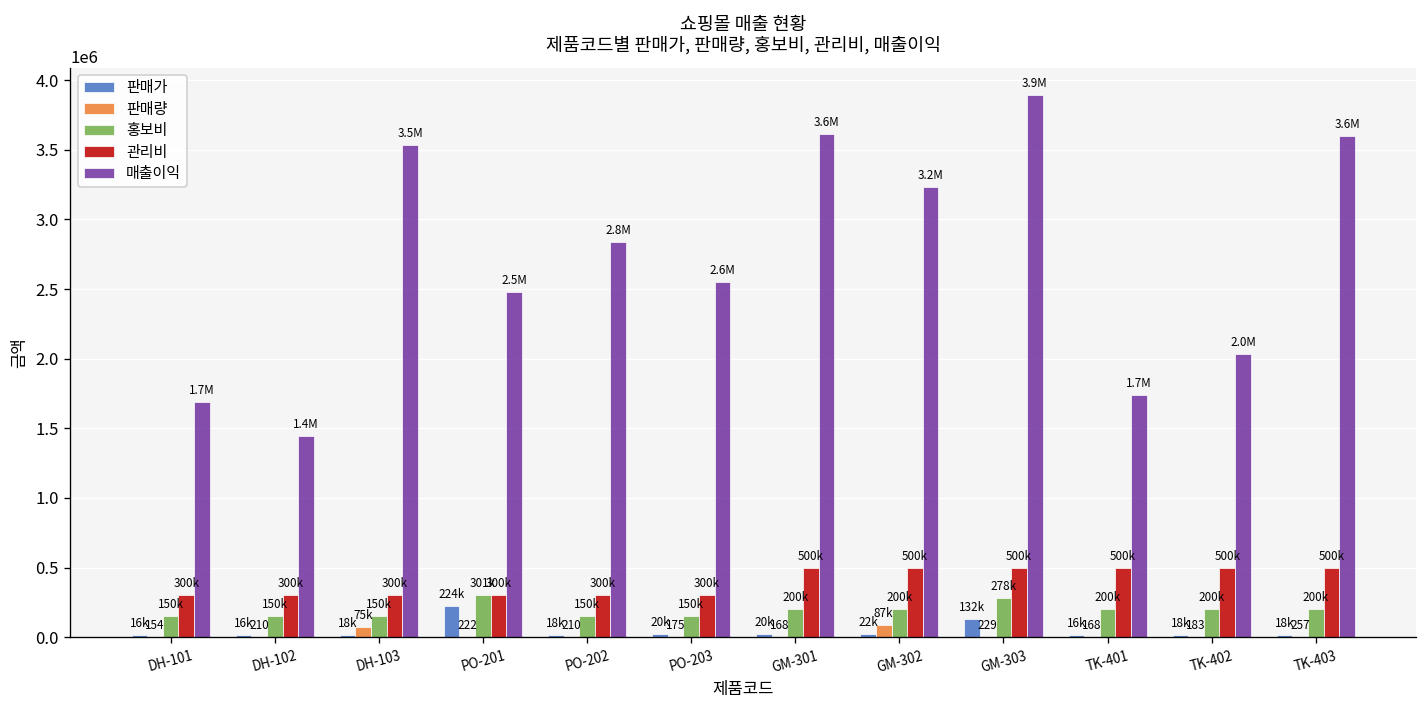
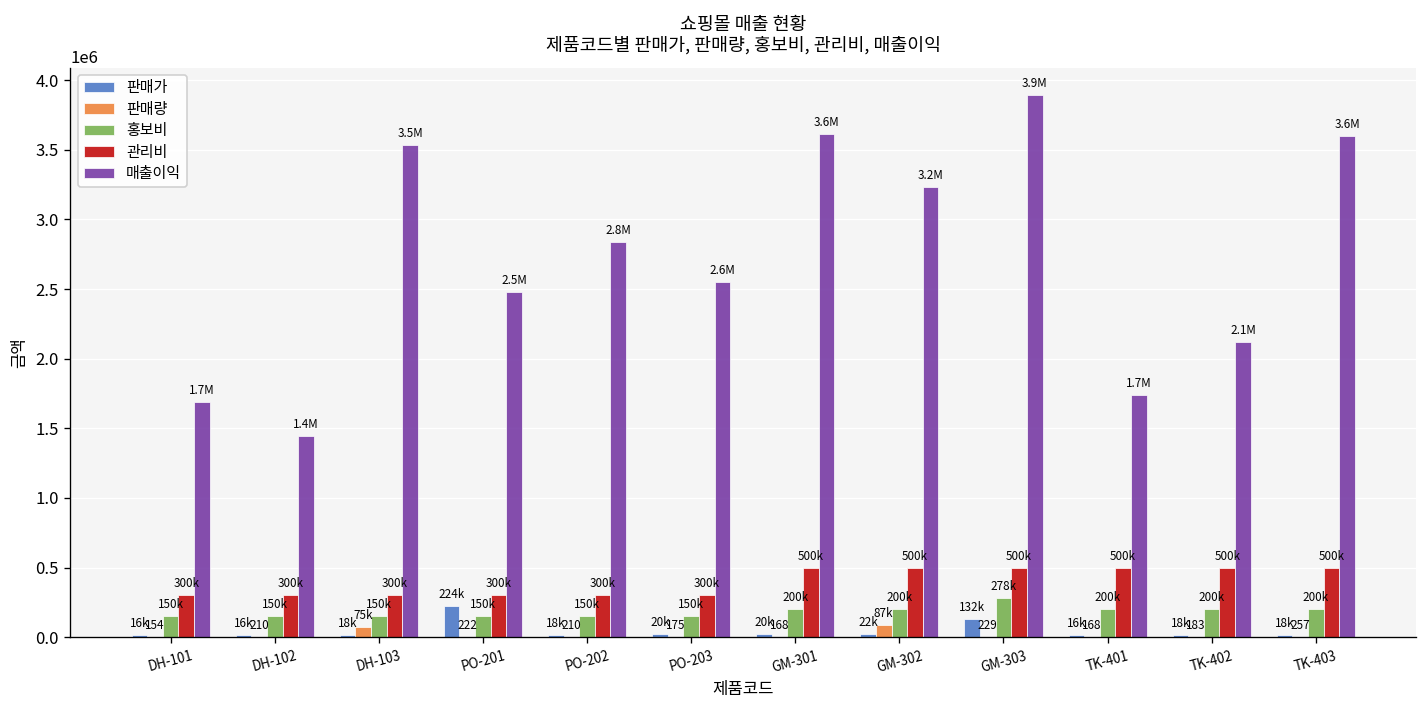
홍보비, PO-201: 301k -> 150k
매출이익, TK-402: 2.0M -> 2.1M
